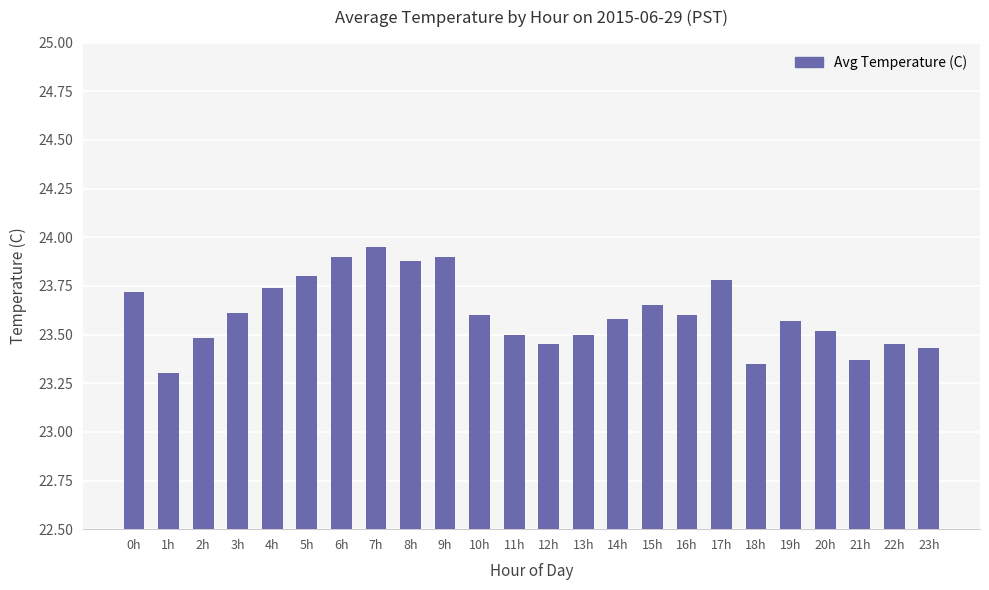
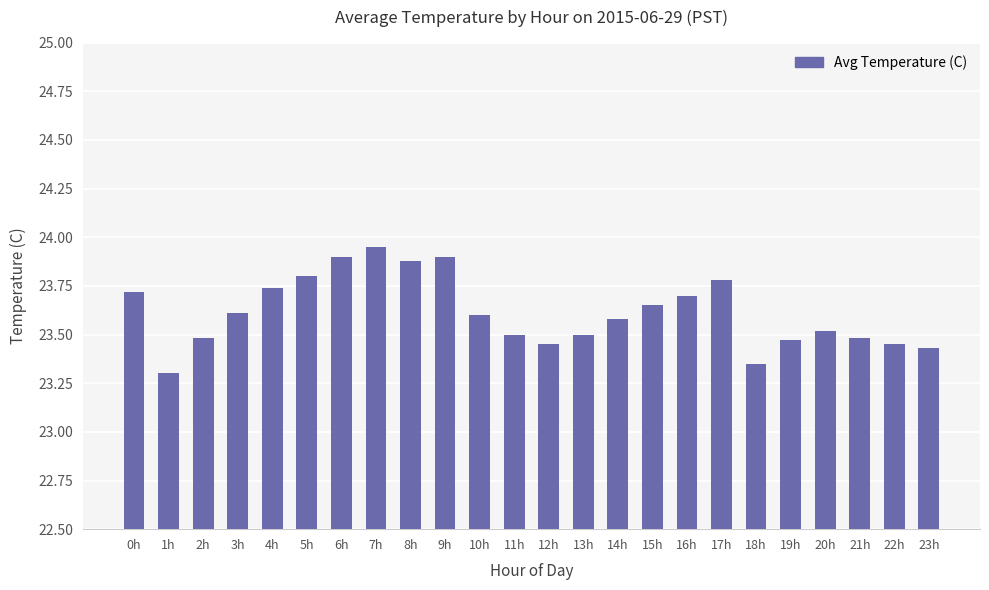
16h: 23.6 -> 23.7
19h: 23.57 -> 23.47
21h: 23.37 -> 23.48
